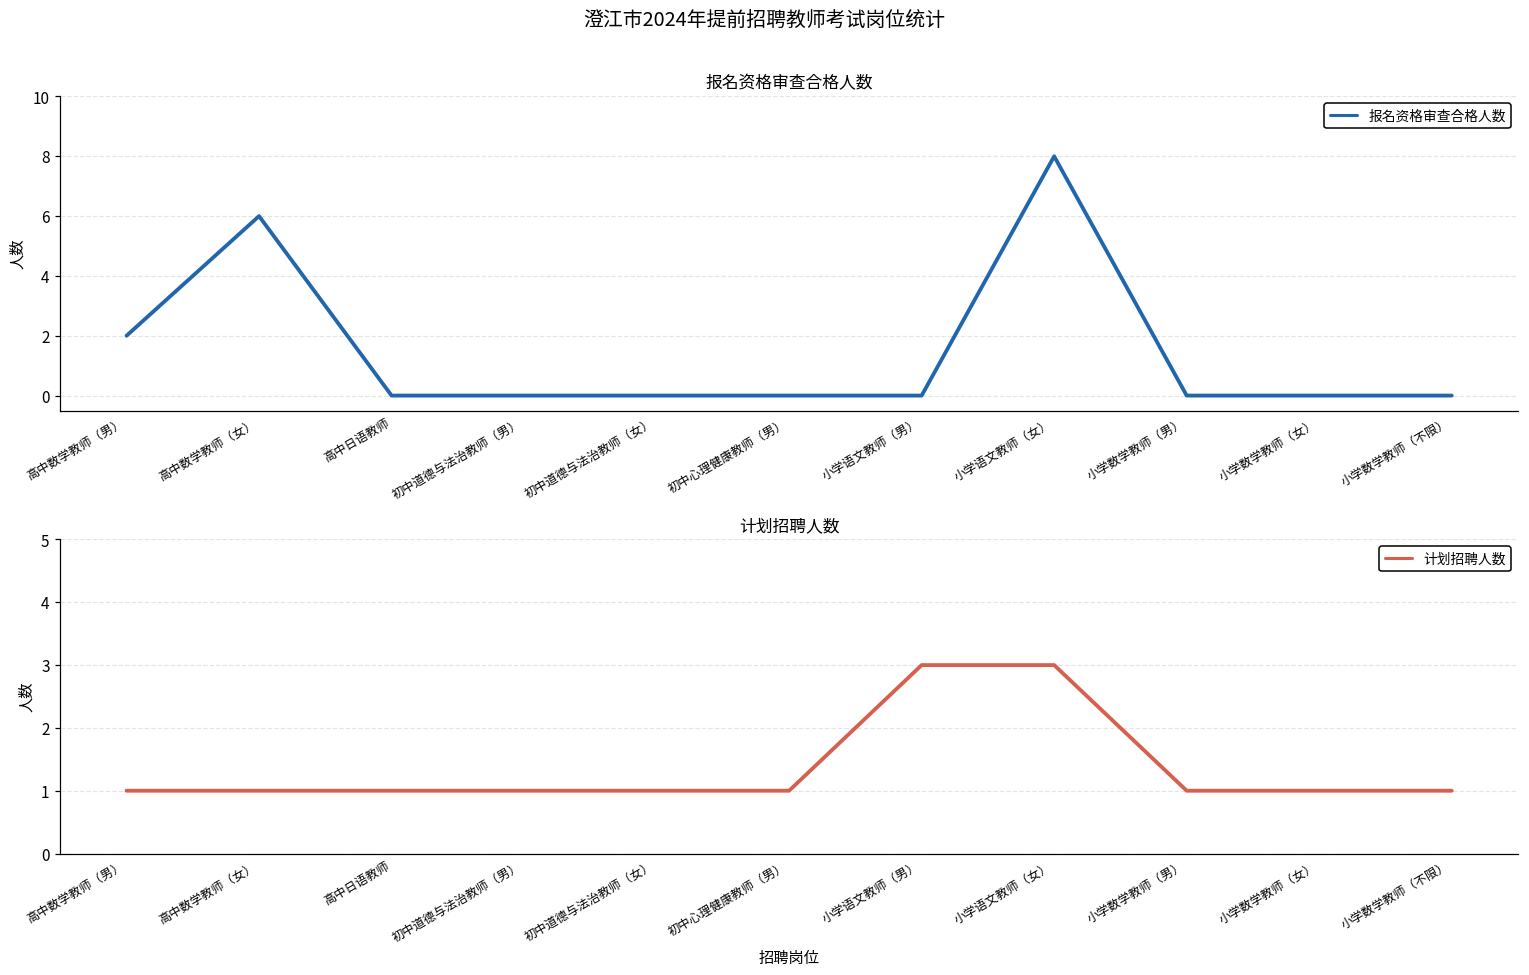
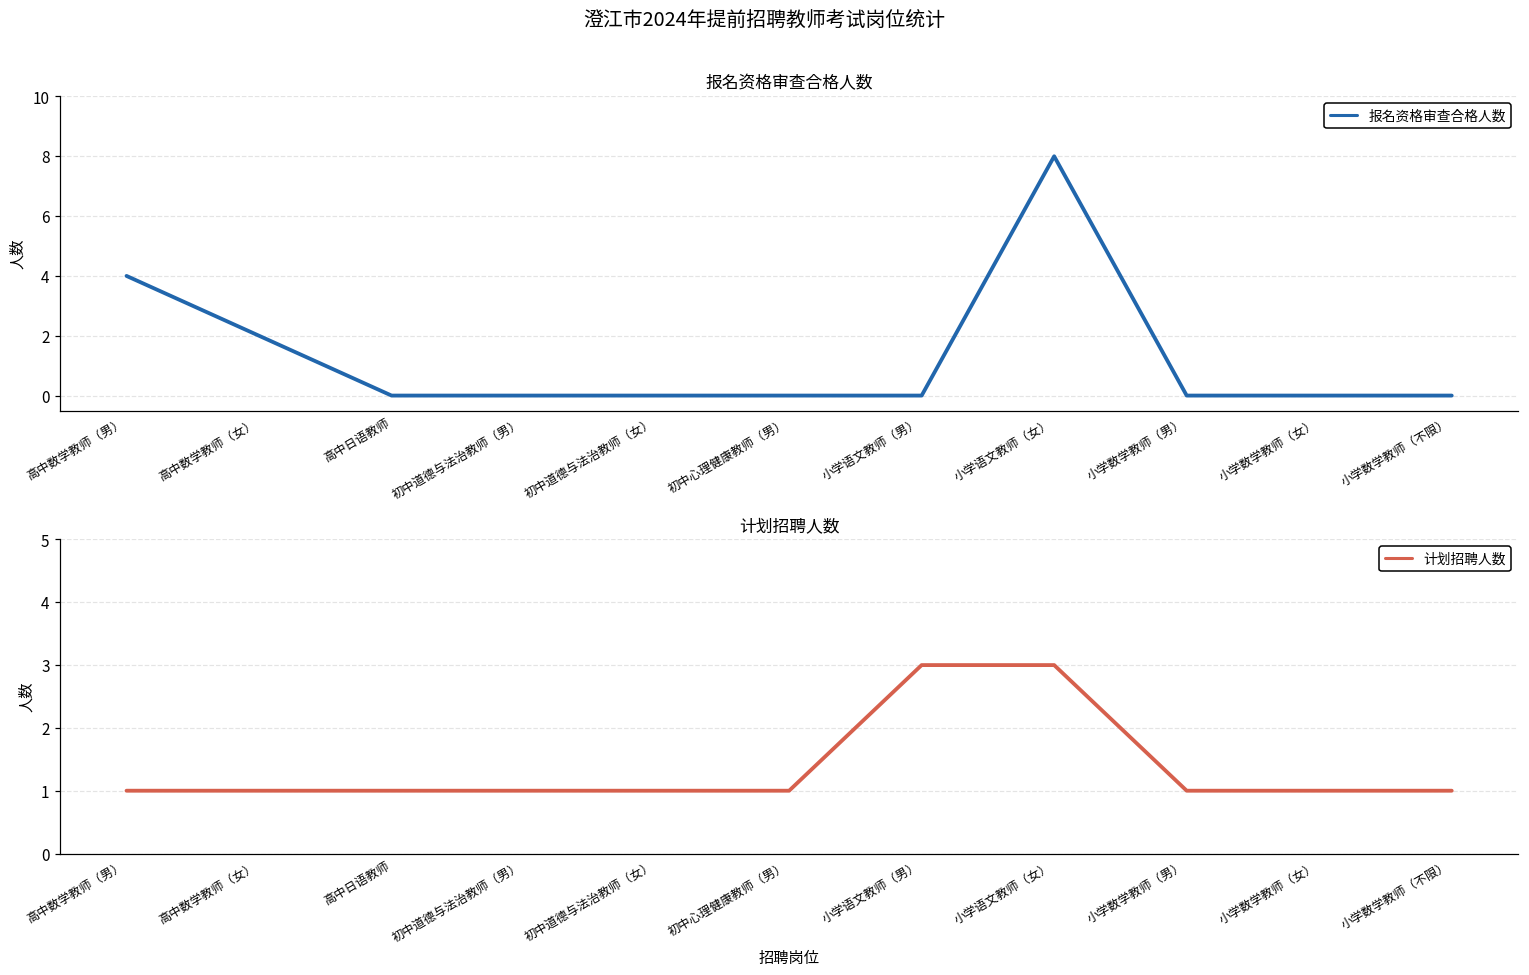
报名资格审查合格人数, 高中数学教师（男）: 2 -> 4
报名资格审查合格人数, 高中数学教师（女）: 6 -> 2
